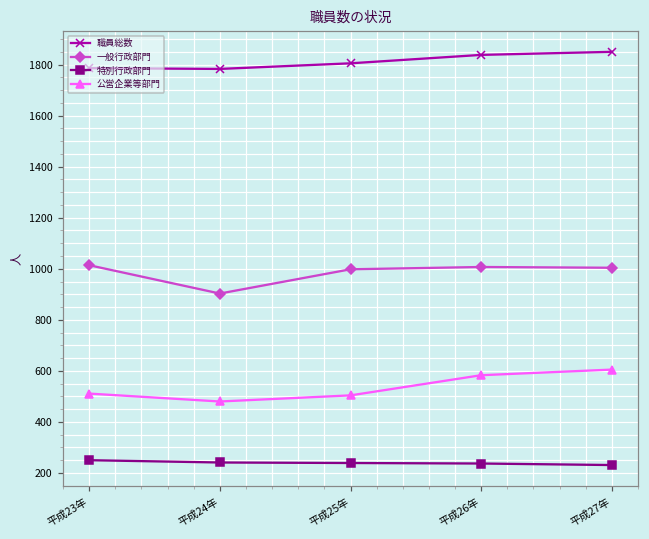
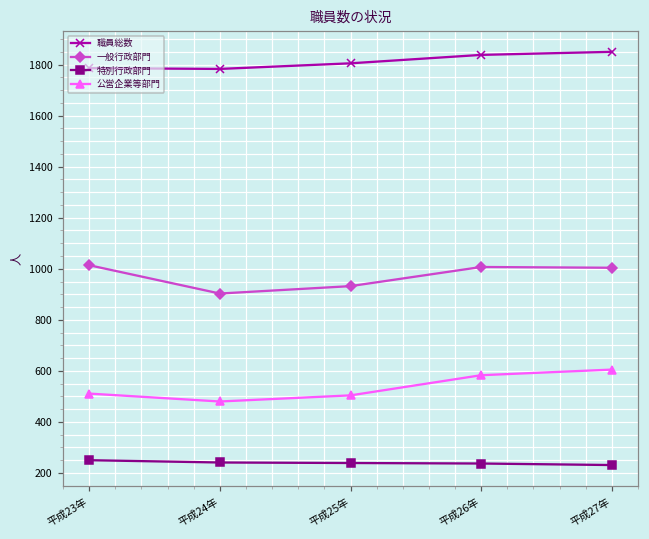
一般行政部門, 平成25年: 1000 -> 930
